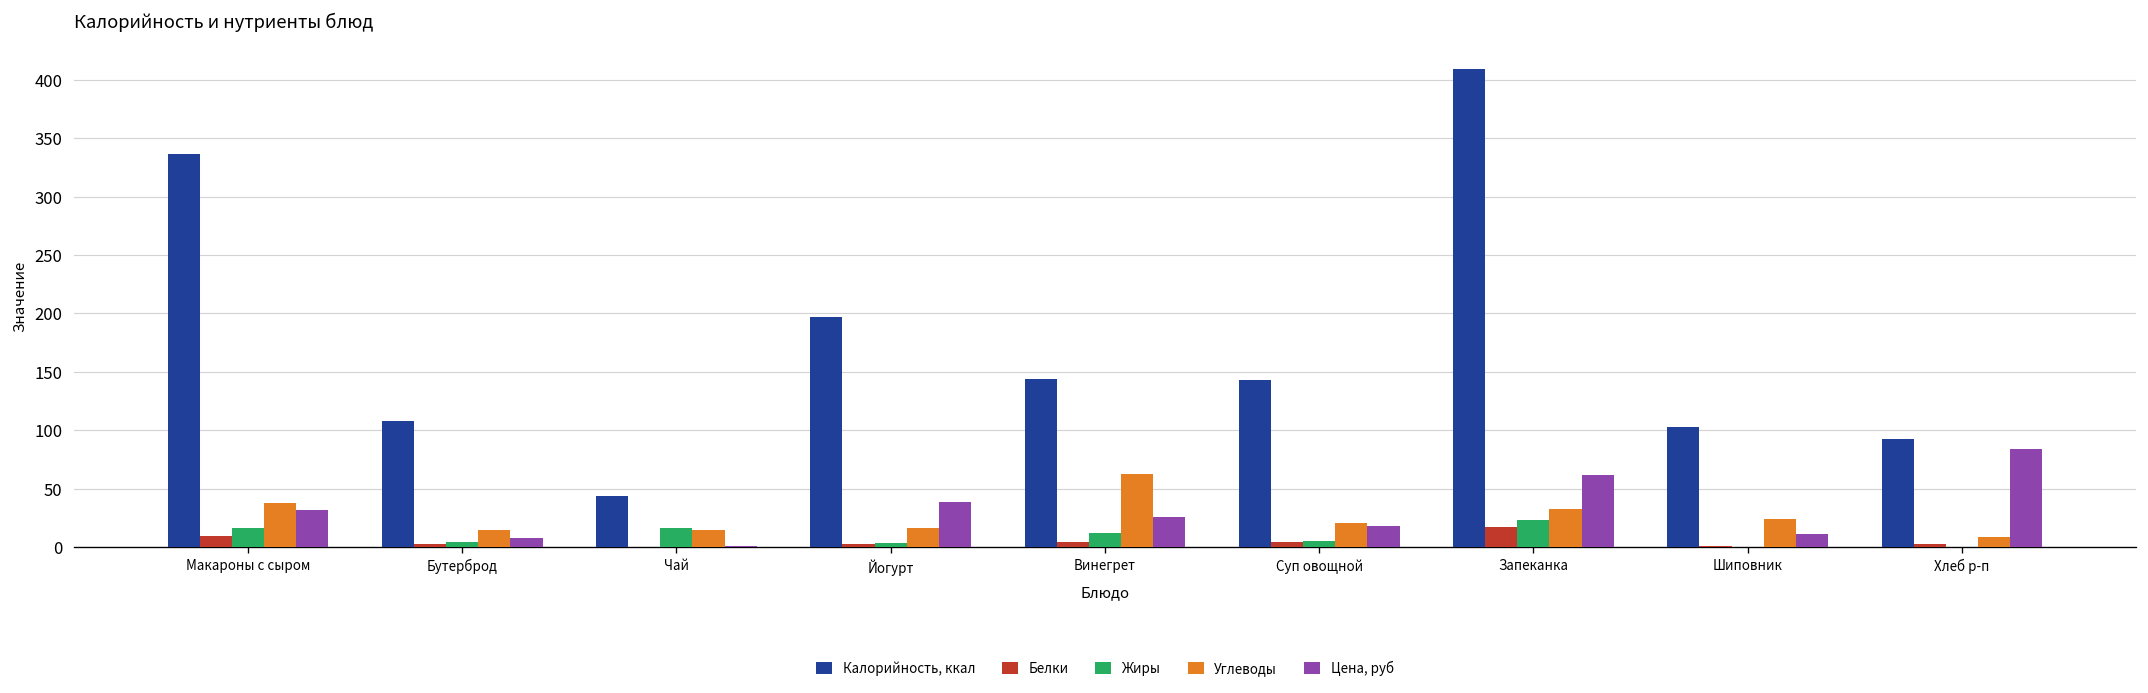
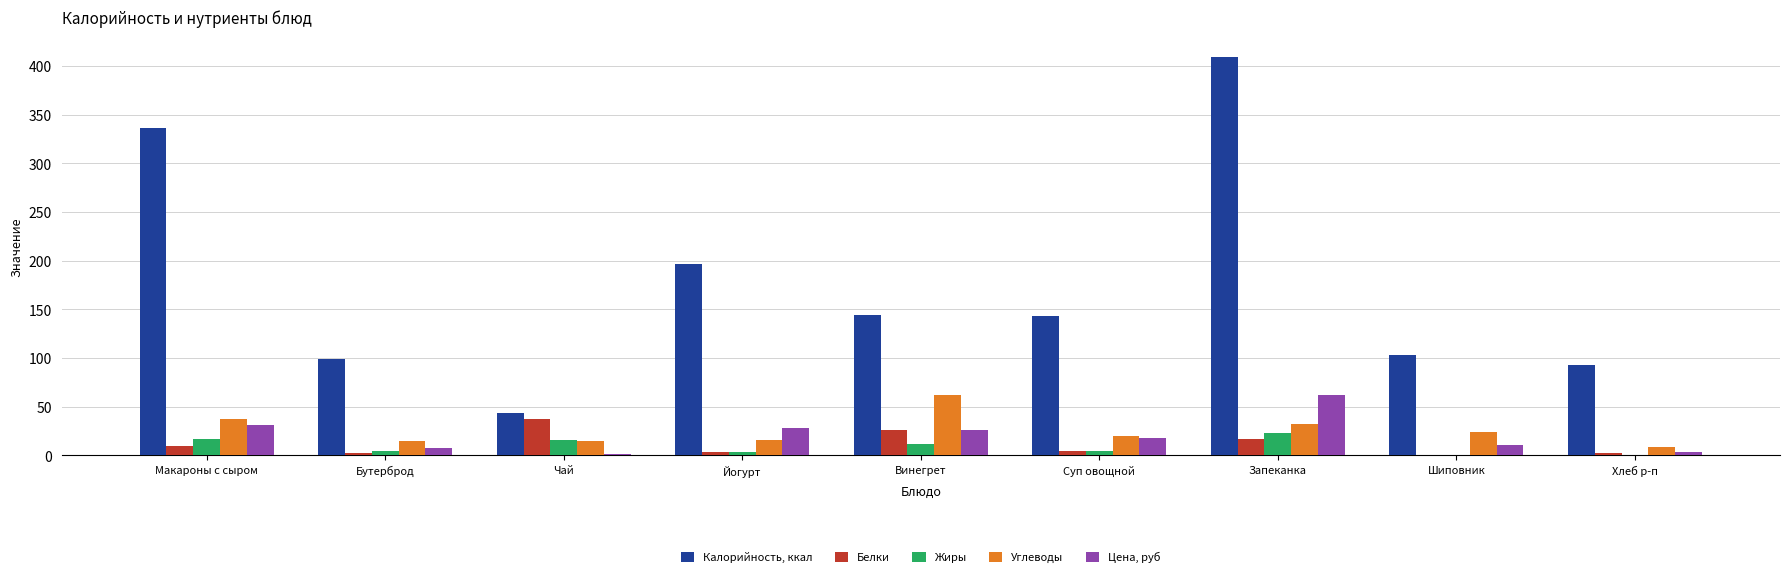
Калорийность, ккал, Бутерброд: 110 -> 100
Белки, Чай: 0 -> 40
Цена, руб, Йогурт: 40 -> 30
Белки, Винегрет: 0 -> 30
Цена, руб, Хлеб р-п: 80 -> 0
